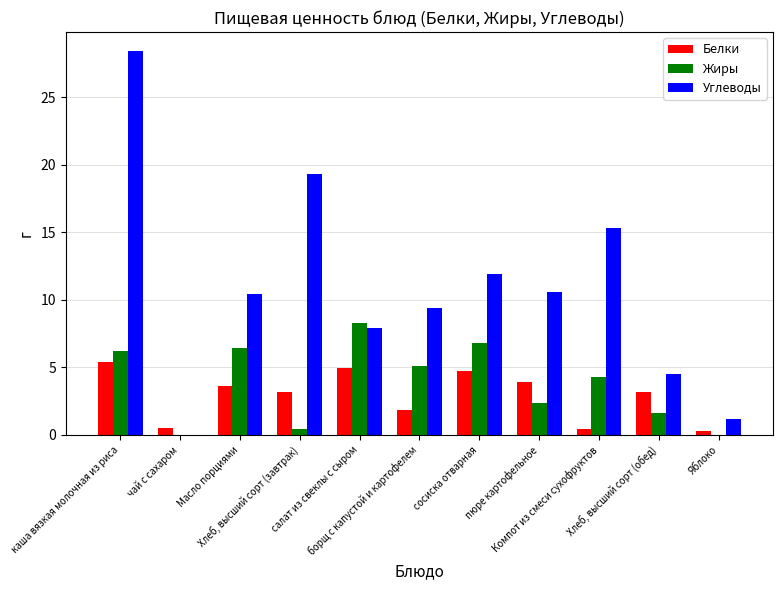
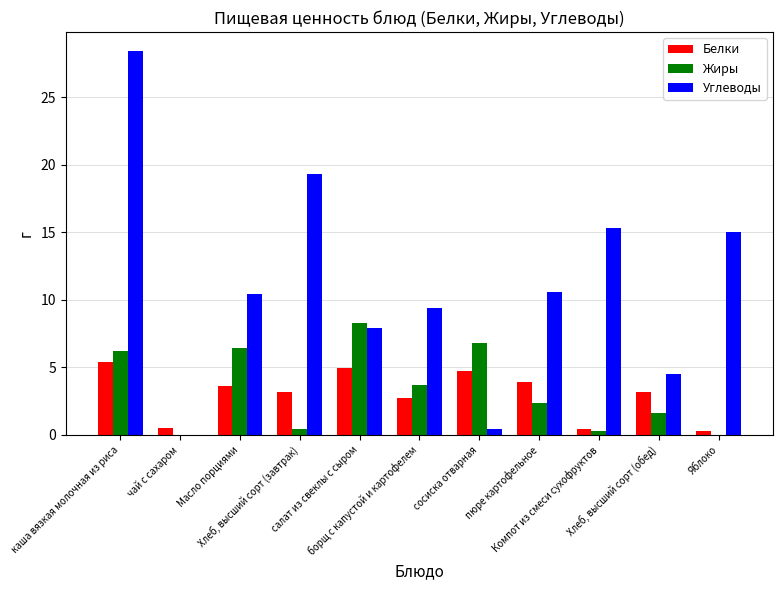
Белки, борщ с капустой и картофелем: 1.8 -> 2.7
Жиры, борщ с капустой и картофелем: 5.1 -> 3.7
Углеводы, сосиска отварная: 11.9 -> 0.4
Жиры, Компот из смеси сухофруктов: 4.3 -> 0.3
Углеводы, Яблоко: 1.2 -> 15.0
